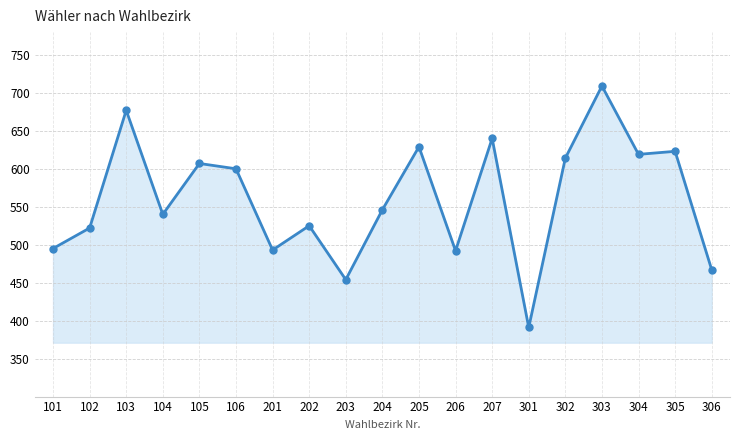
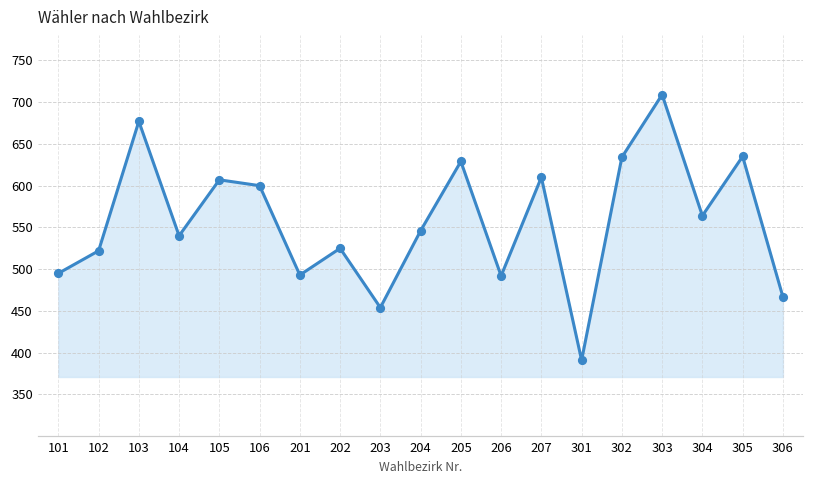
207: 640 -> 610
302: 610 -> 630
304: 620 -> 560
305: 620 -> 640
